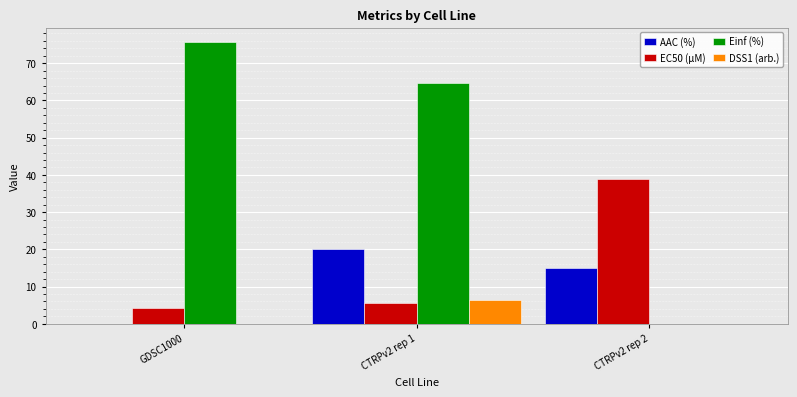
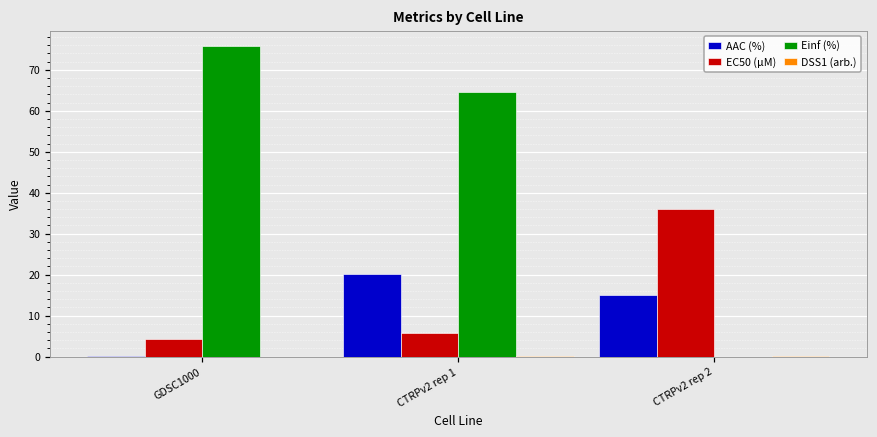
DSS1 (arb.), CTRPv2 rep 1: 6 -> 0
EC50 (µM), CTRPv2 rep 2: 39 -> 36
